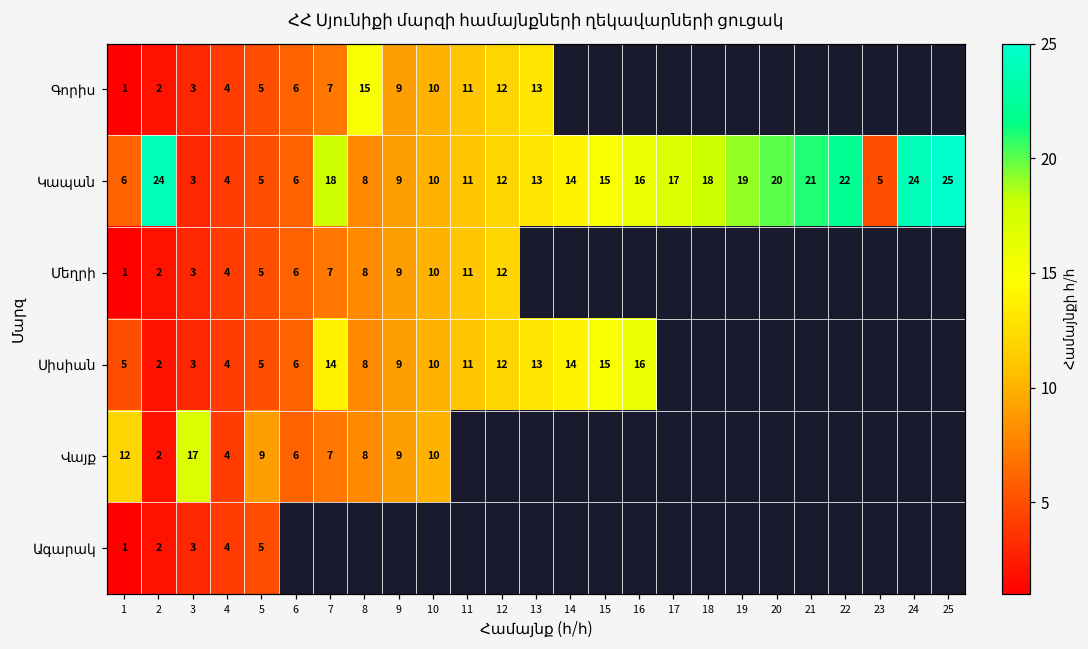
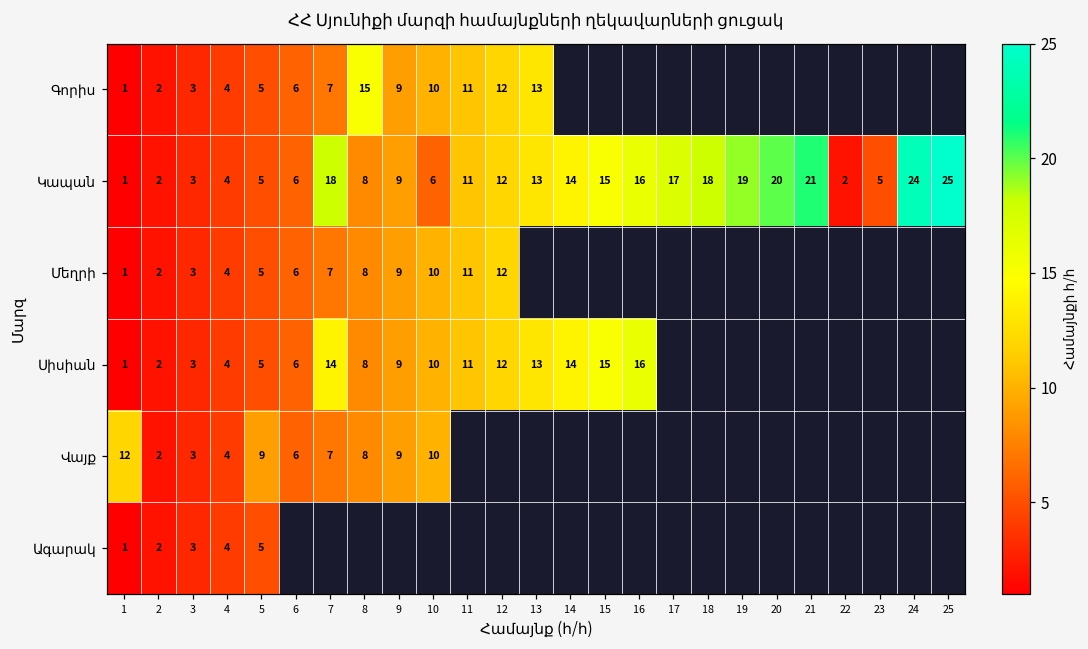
Կապան, 1: 6 -> 1
Կապան, 2: 24 -> 2
Կապան, 10: 10 -> 6
Կապան, 22: 22 -> 2
Սիսիան, 1: 5 -> 1
Վայք, 3: 17 -> 3
